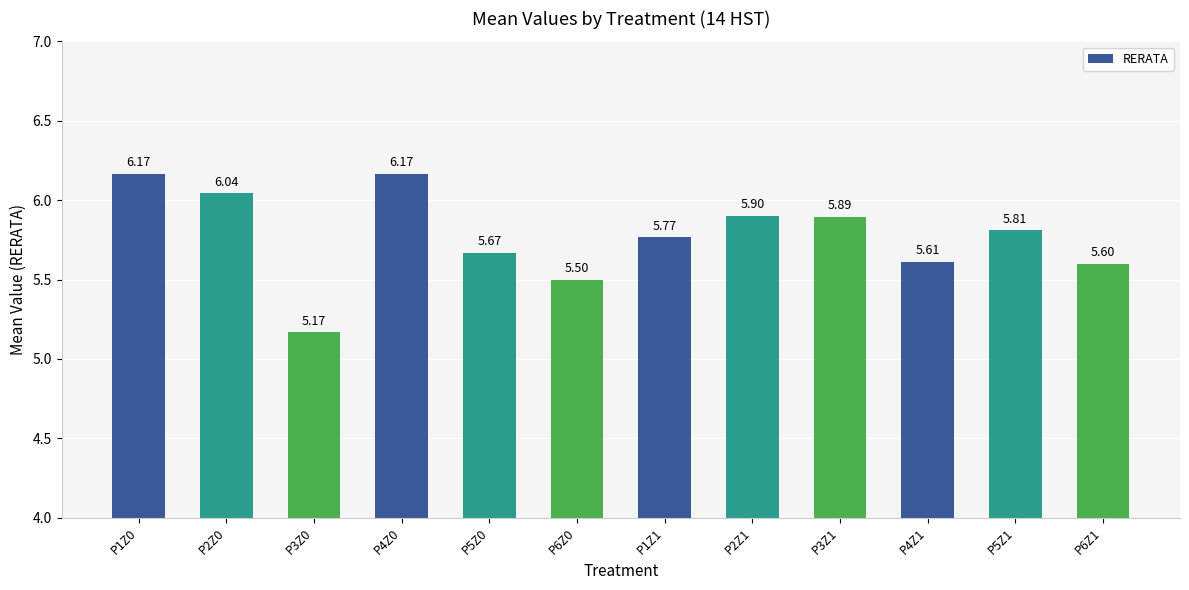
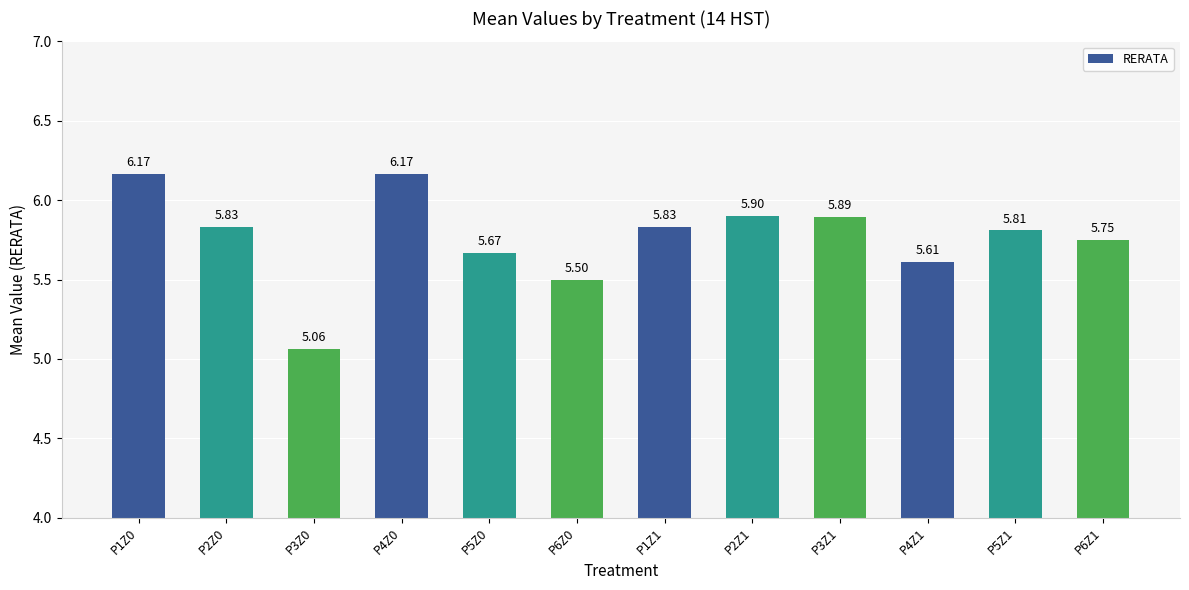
P2Z0: 6.04 -> 5.83
P3Z0: 5.17 -> 5.06
P1Z1: 5.77 -> 5.83
P6Z1: 5.60 -> 5.75
